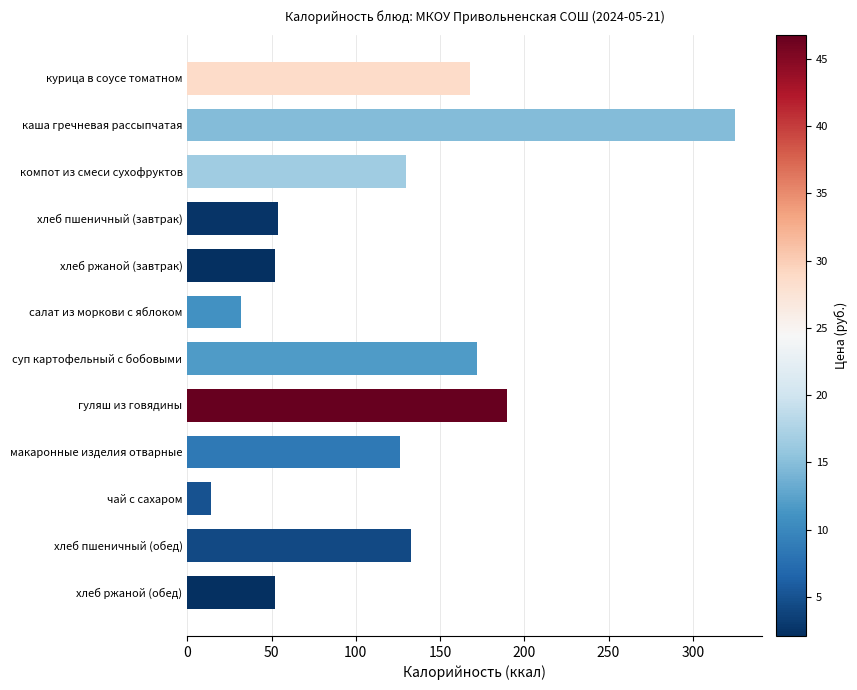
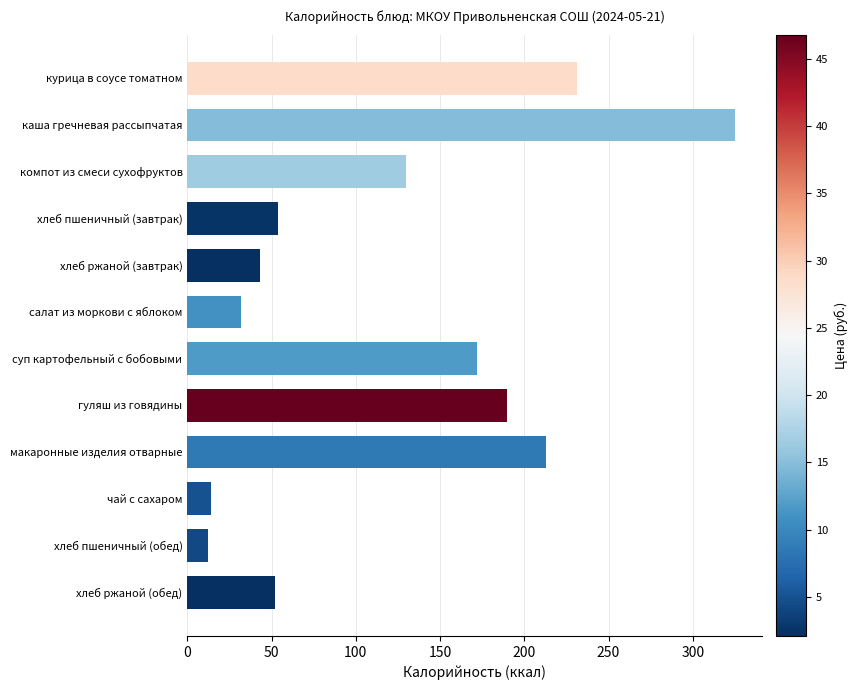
курица в соусе томатном: 168 -> 231
хлеб ржаной (завтрак): 52 -> 43
макаронные изделия отварные: 126 -> 213
хлеб пшеничный (обед): 133 -> 12
